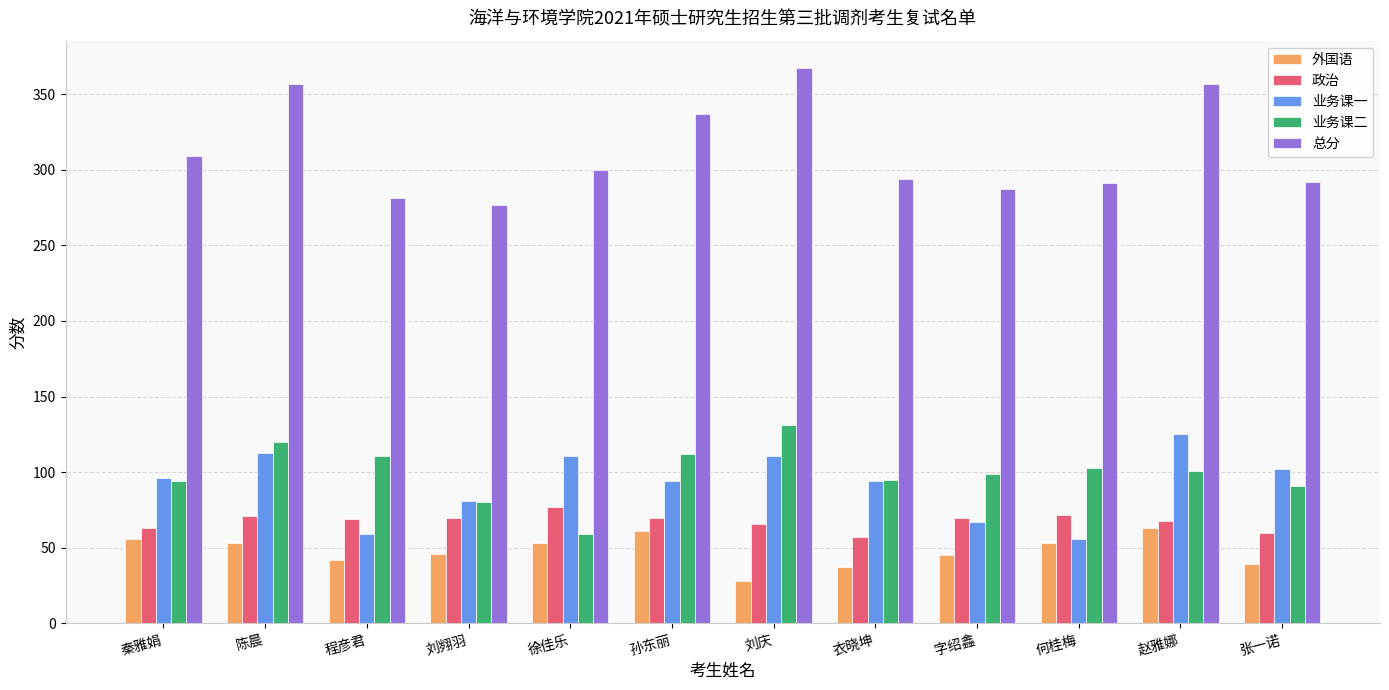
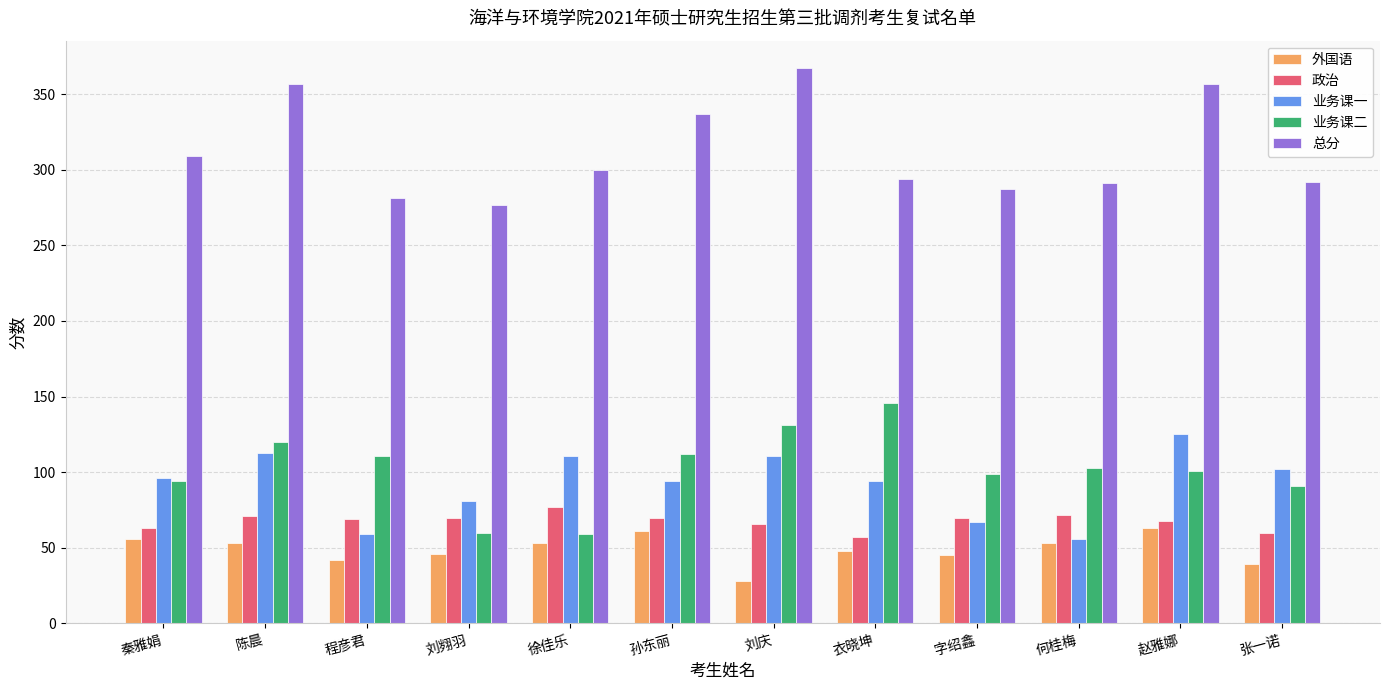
业务课二, 刘翙羽: 80 -> 60
外国语, 衣晓坤: 37 -> 48
业务课二, 衣晓坤: 95 -> 146
